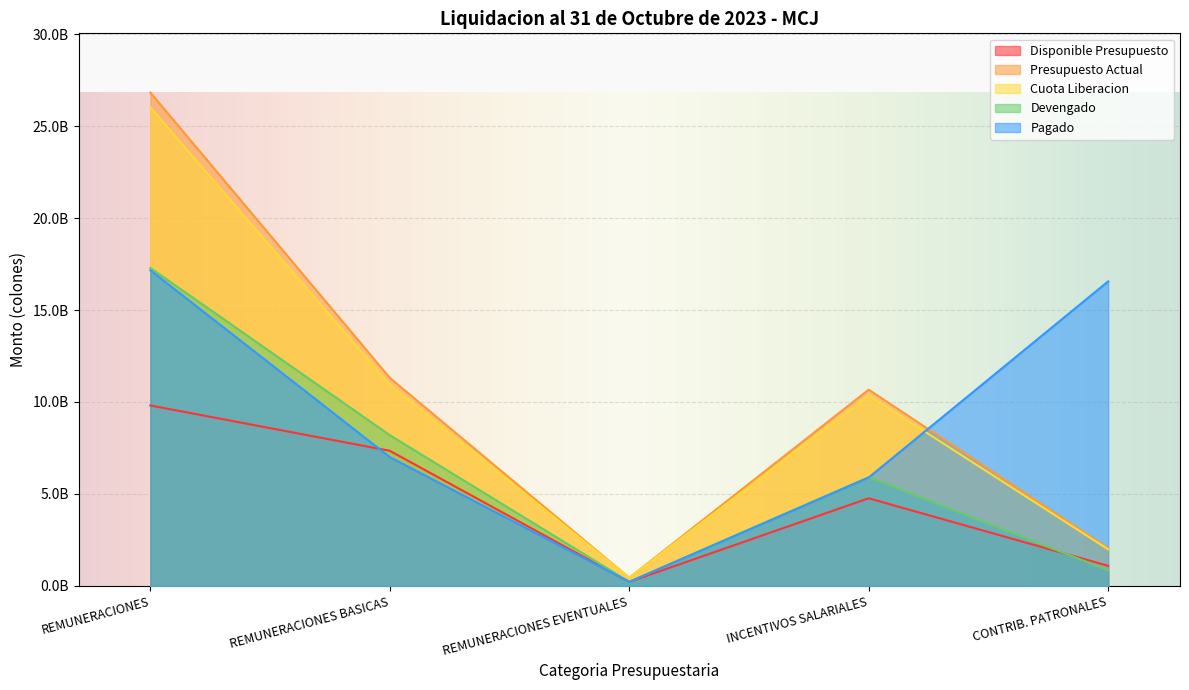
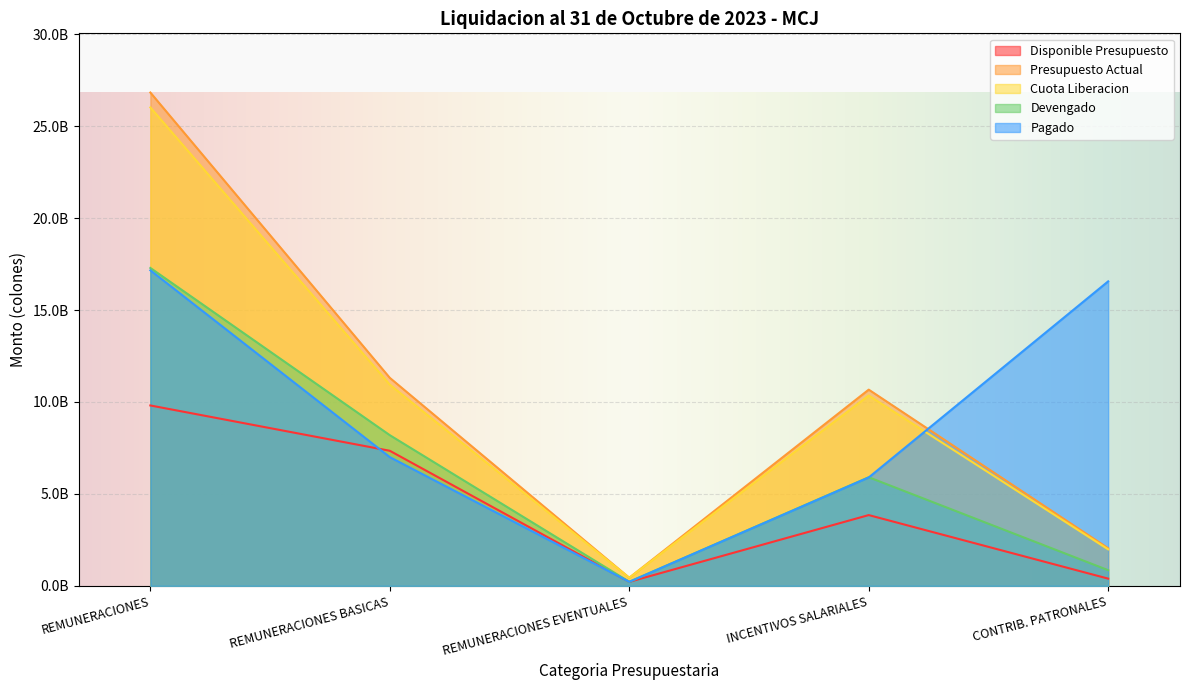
Disponible Presupuesto, INCENTIVOS SALARIALES: 4800000000 -> 3800000000
Disponible Presupuesto, CONTRIB. PATRONALES: 1100000000 -> 400000000
